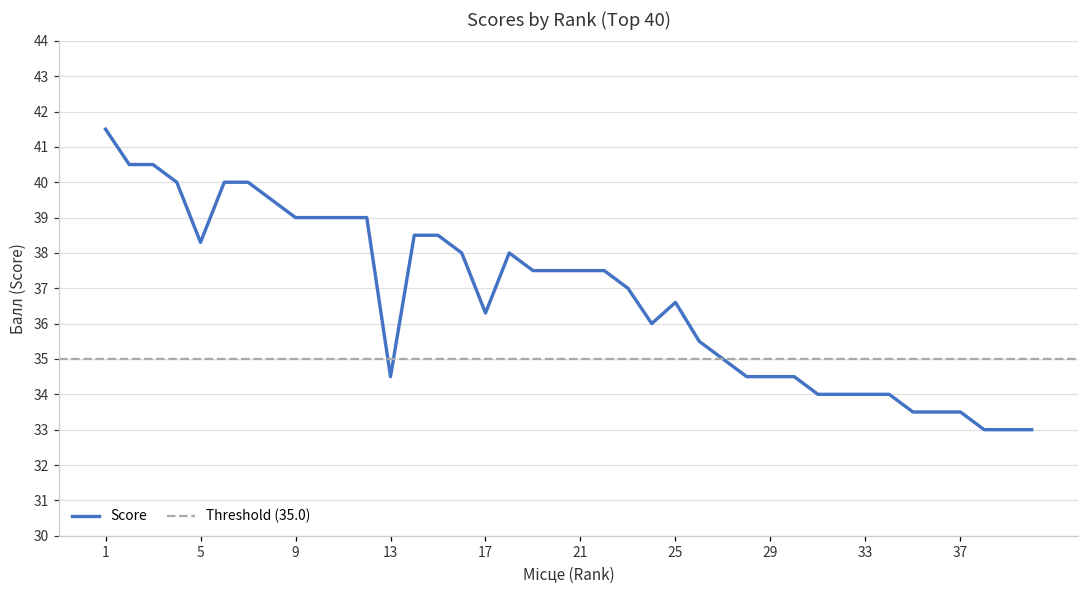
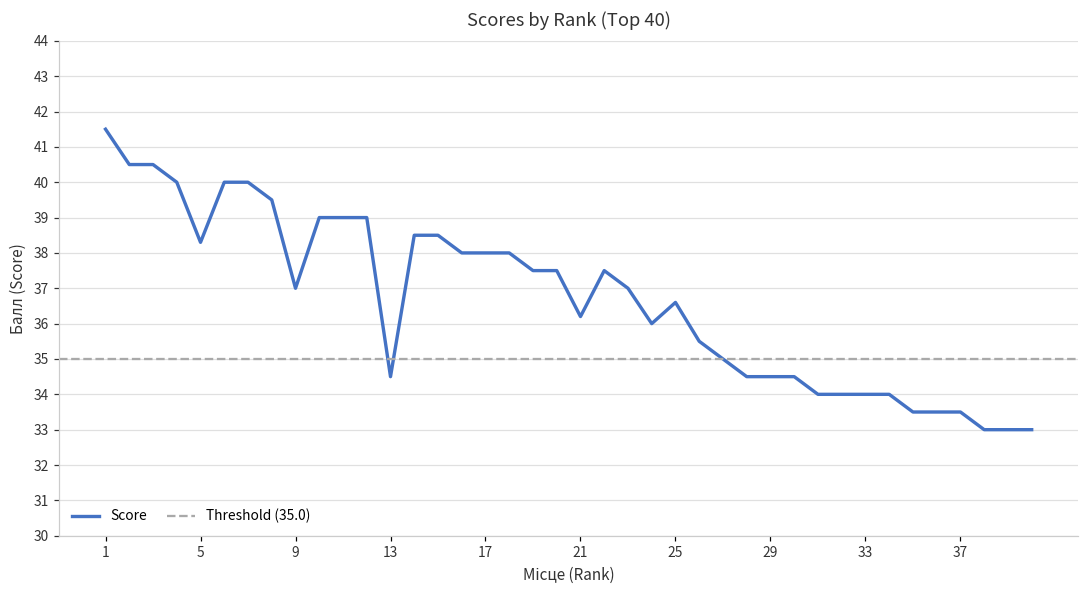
9: 39 -> 37
17: 36.3 -> 38.0
21: 37.5 -> 36.2
